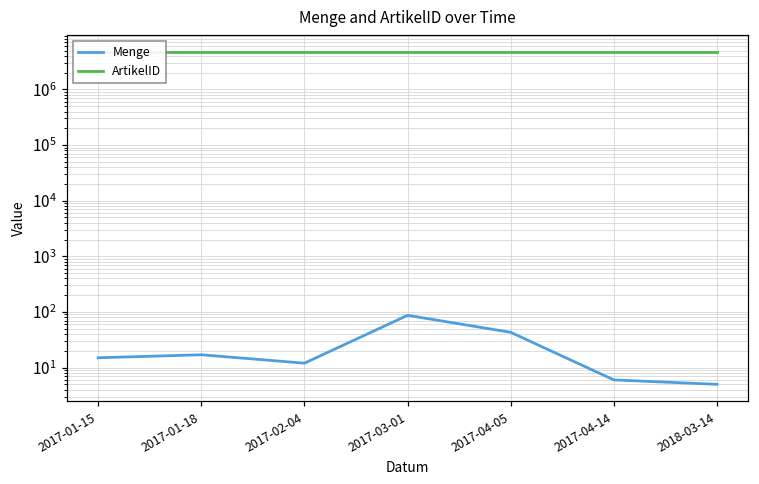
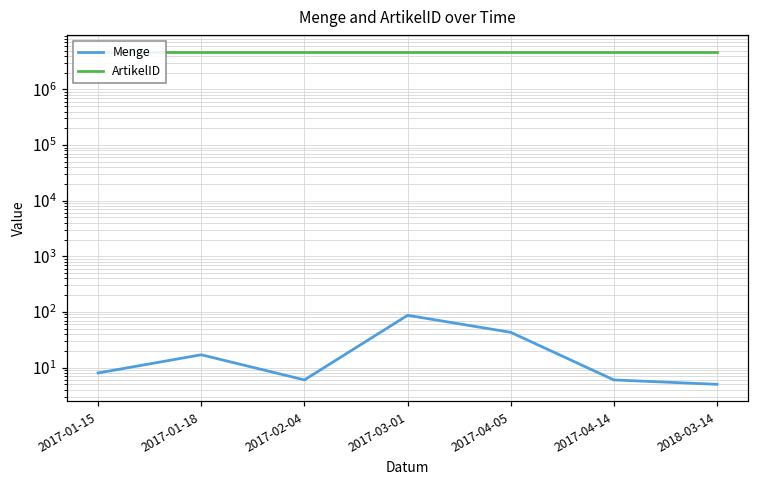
Menge, 2017-01-15: 15 -> 8
Menge, 2017-02-04: 12 -> 6
